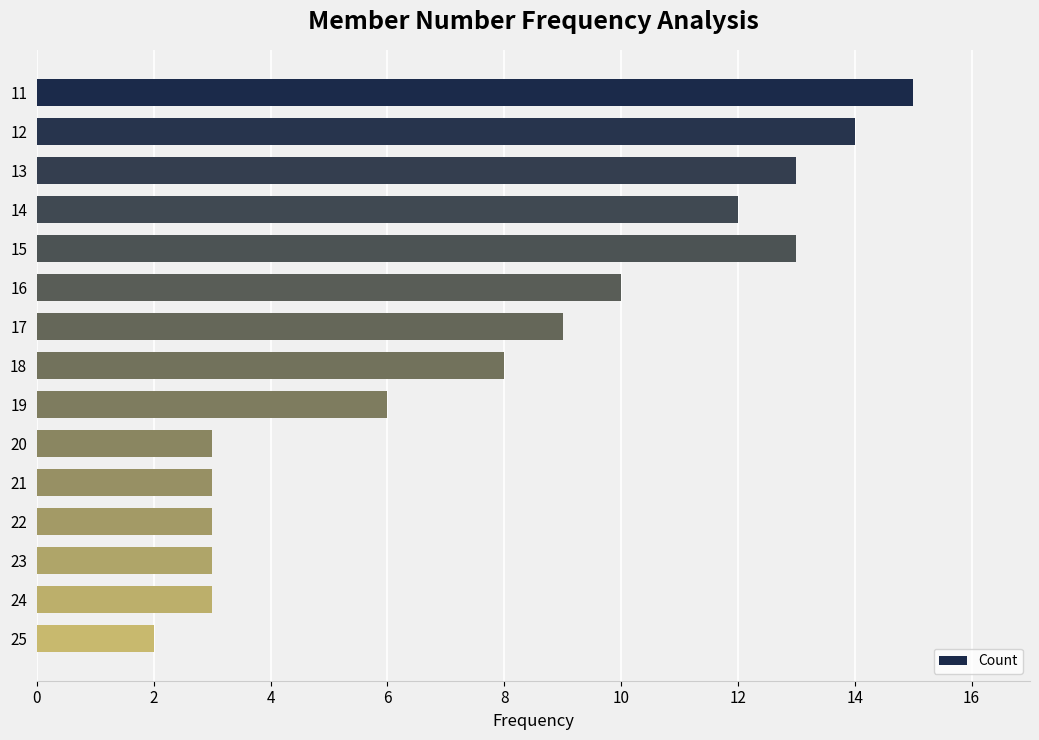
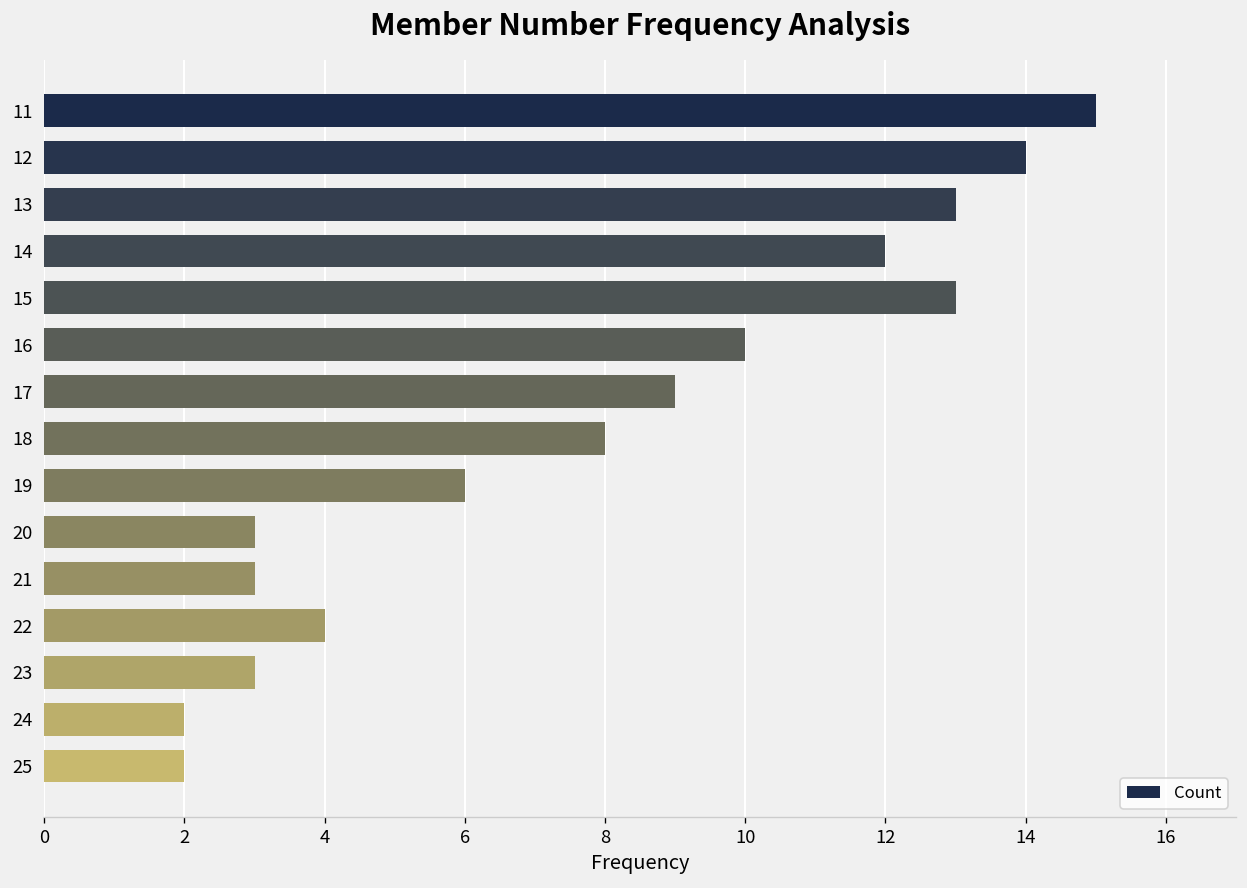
22: 3 -> 4
24: 3 -> 2
